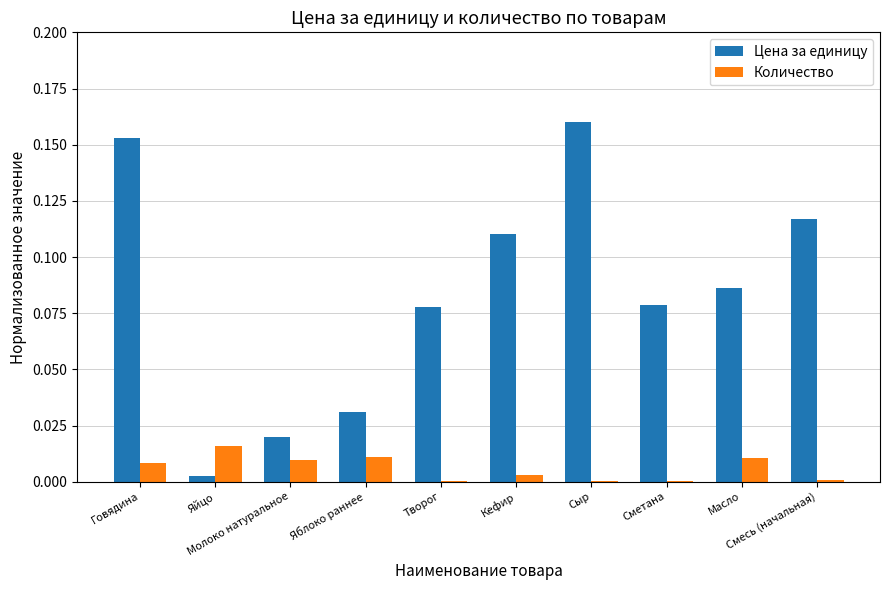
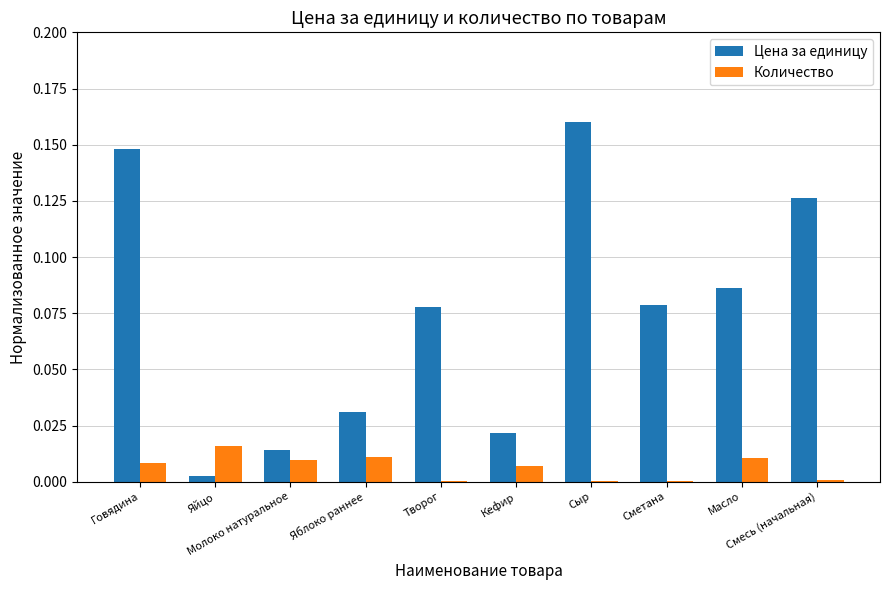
Цена за единицу, Говядина: 0.153 -> 0.148
Цена за единицу, Молоко натуральное: 0.020 -> 0.014
Цена за единицу, Кефир: 0.110 -> 0.022
Количество, Кефир: 0.003 -> 0.007
Цена за единицу, Смесь (начальная): 0.117 -> 0.126
